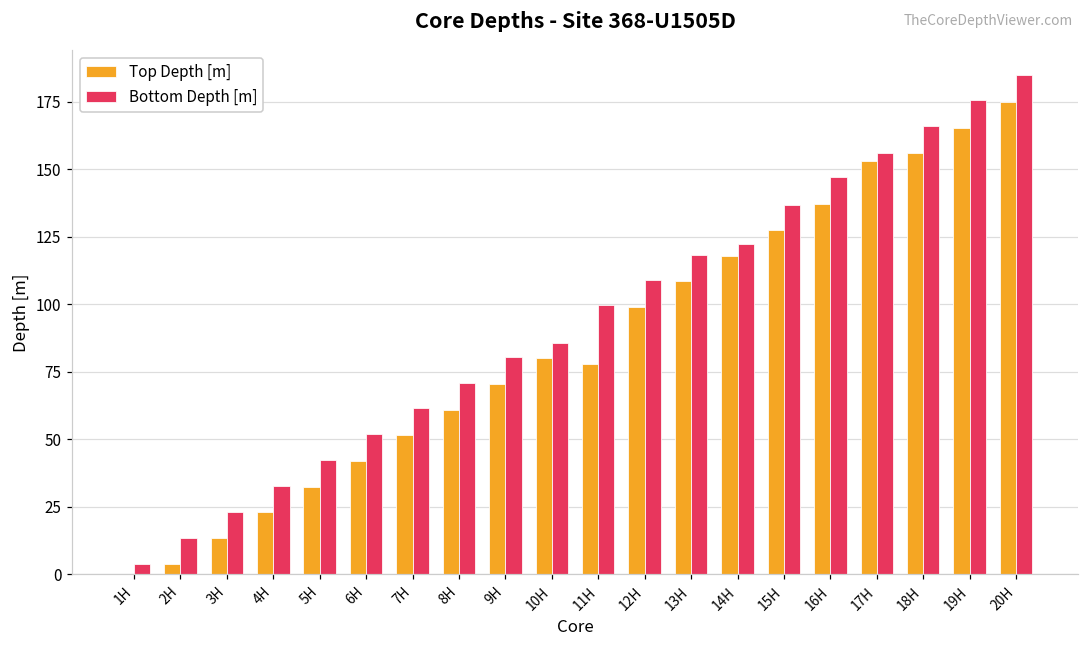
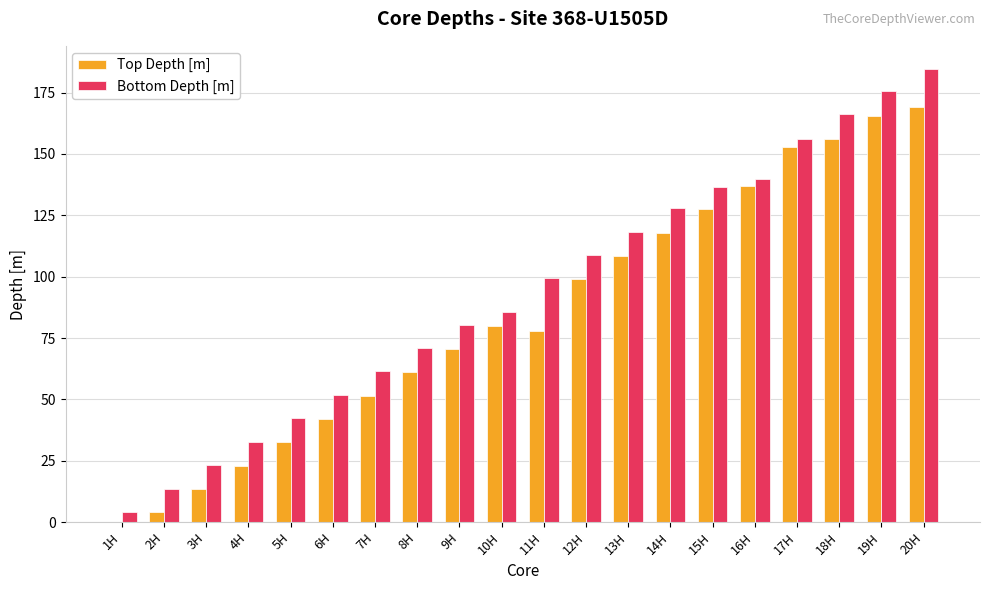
Bottom Depth [m], 14H: 122 -> 128
Bottom Depth [m], 16H: 147 -> 140
Top Depth [m], 20H: 175 -> 169
